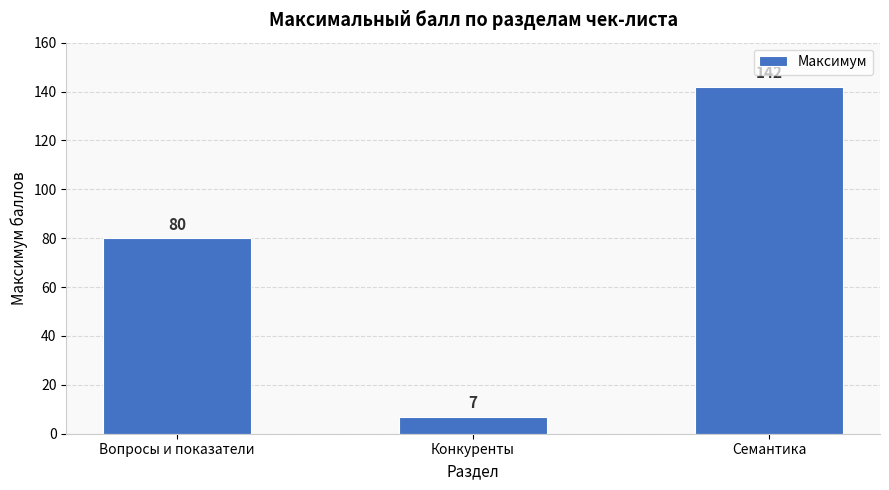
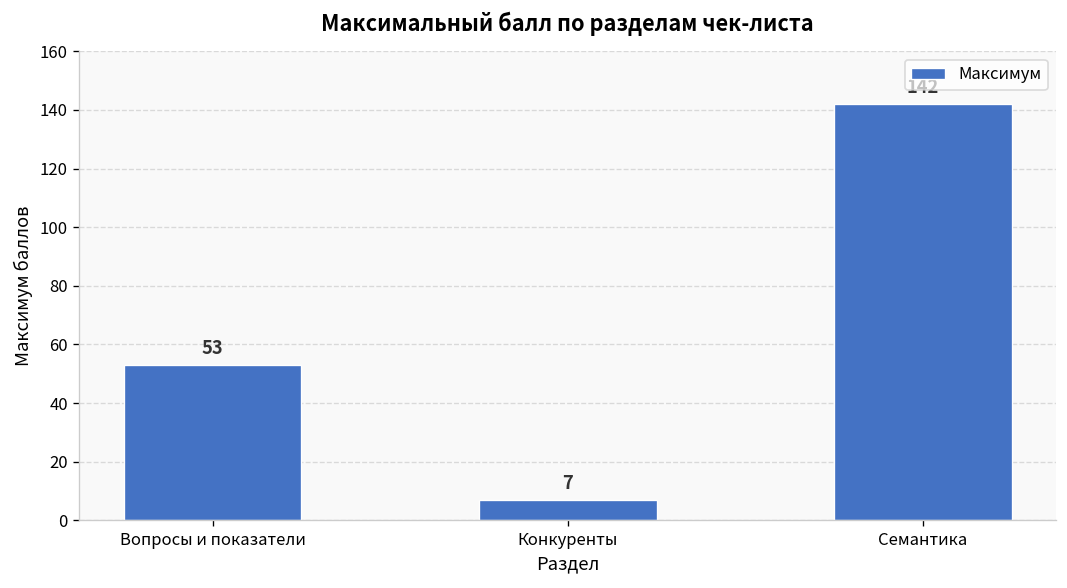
Вопросы и показатели: 80 -> 53
